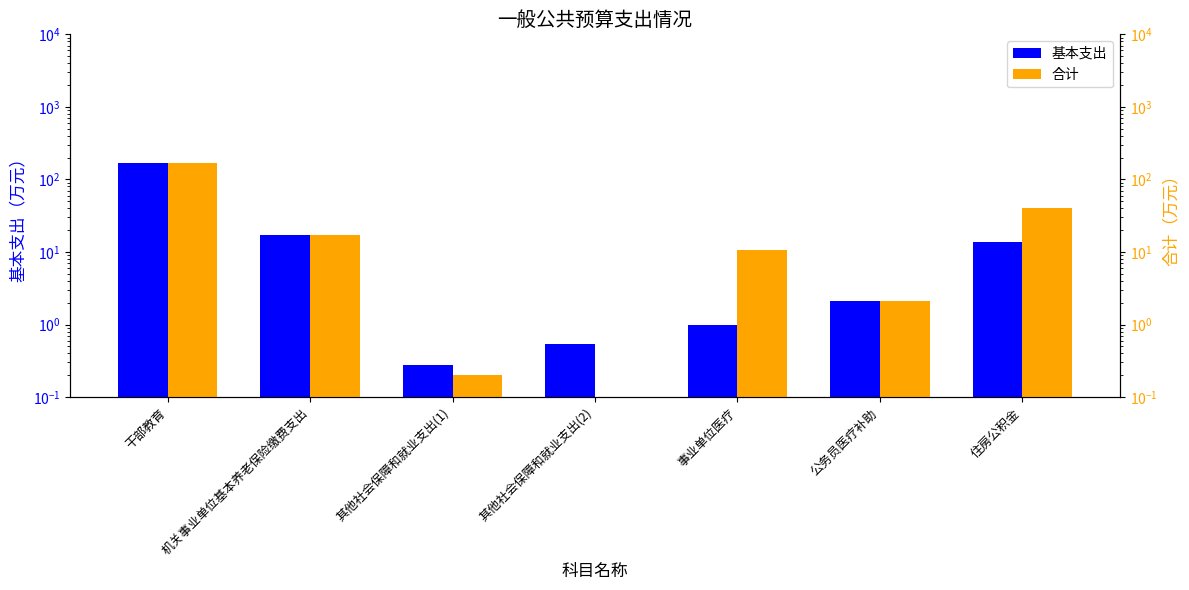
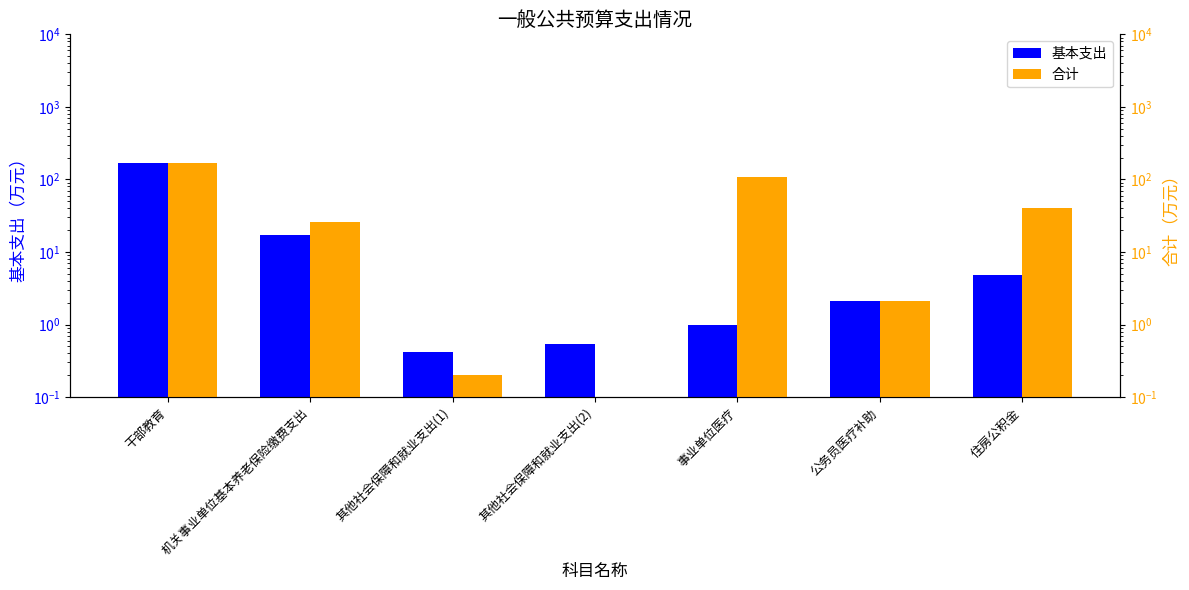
基本支出, 其他社会保障和就业支出(1): 0.28 -> 0.4
基本支出, 住房公积金: 14 -> 5
合计, 机关事业单位基本养老保险缴费支出: 17 -> 26
合计, 事业单位医疗: 11 -> 110
